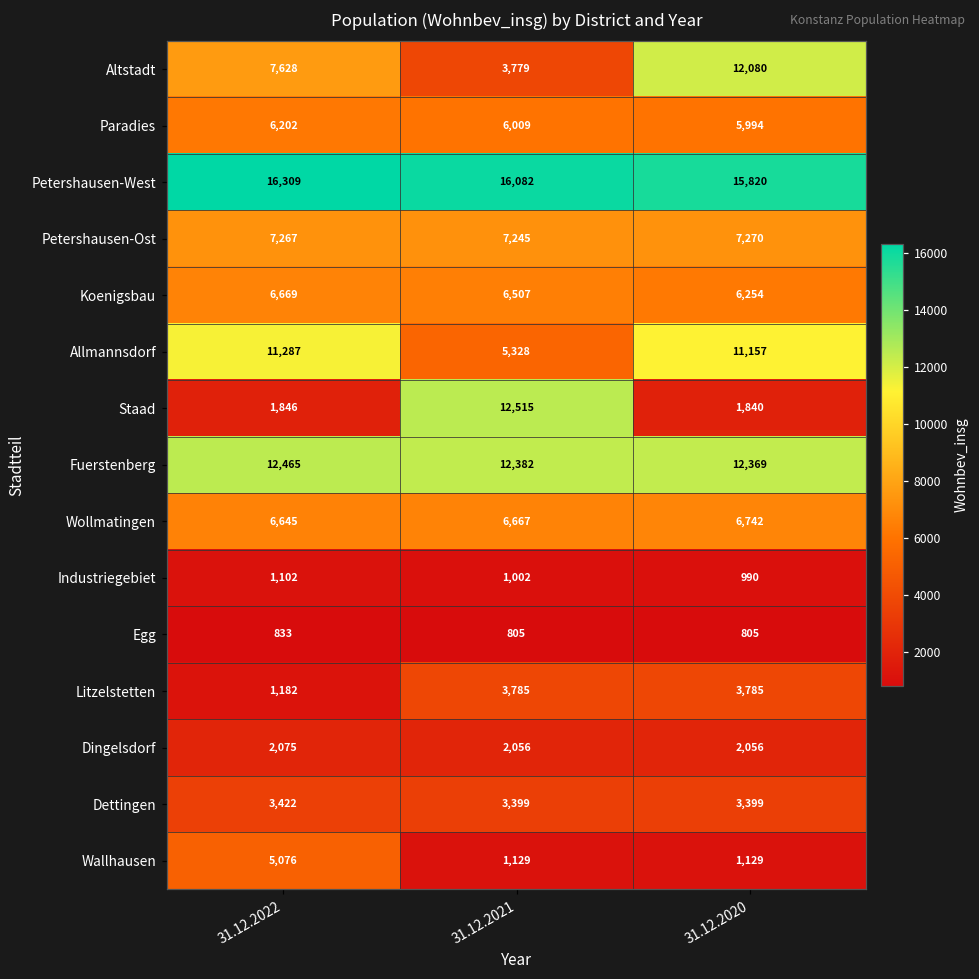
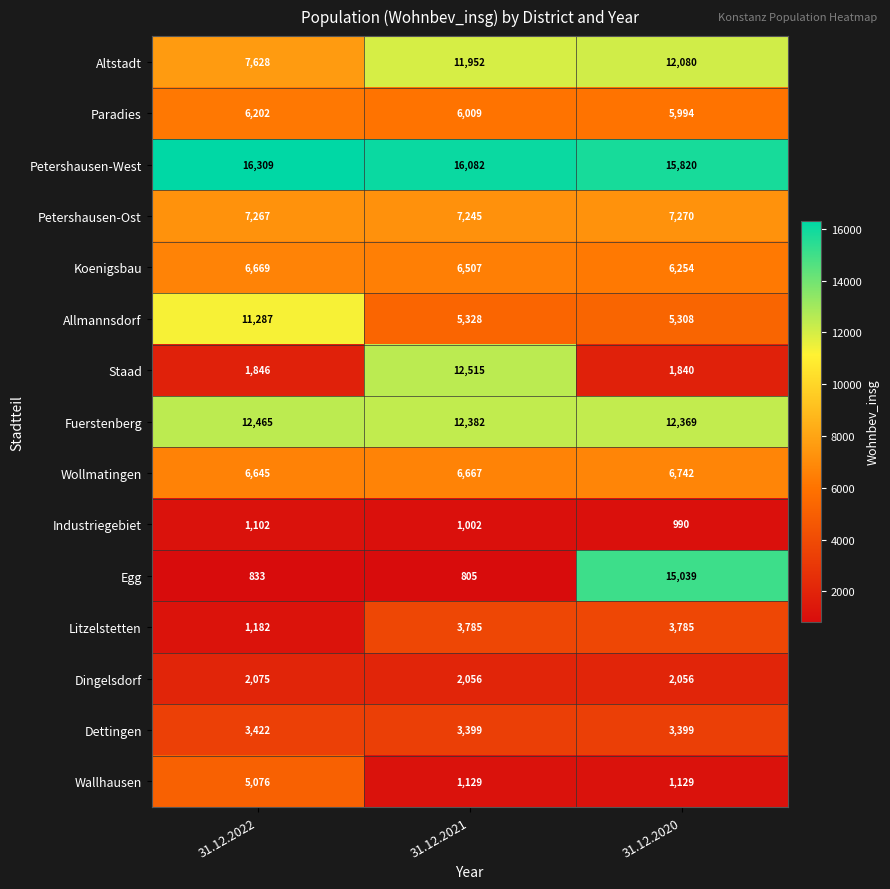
Altstadt, 31.12.2021: 3,779 -> 11,952
Allmannsdorf, 31.12.2020: 11,157 -> 5,308
Egg, 31.12.2020: 805 -> 15,039
